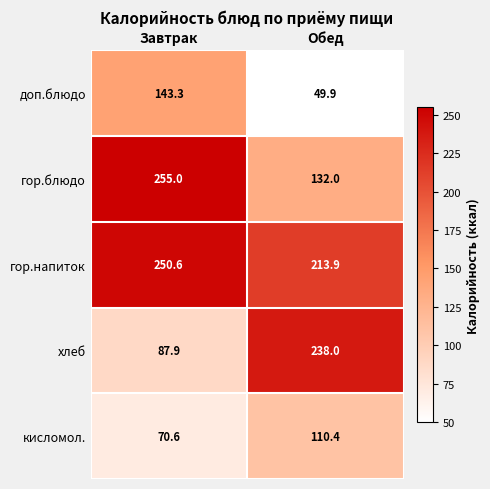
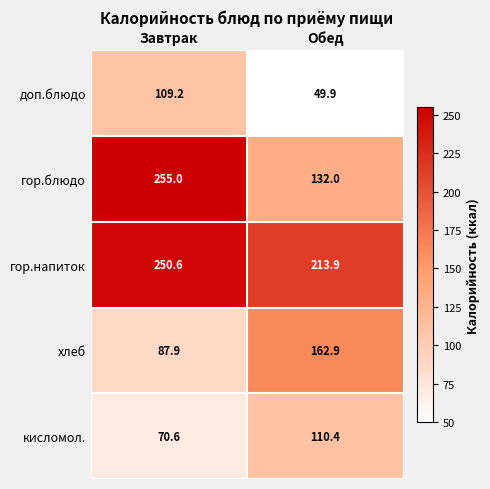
доп.блюдо, Завтрак: 143.3 -> 109.2
хлеб, Обед: 238.0 -> 162.9
